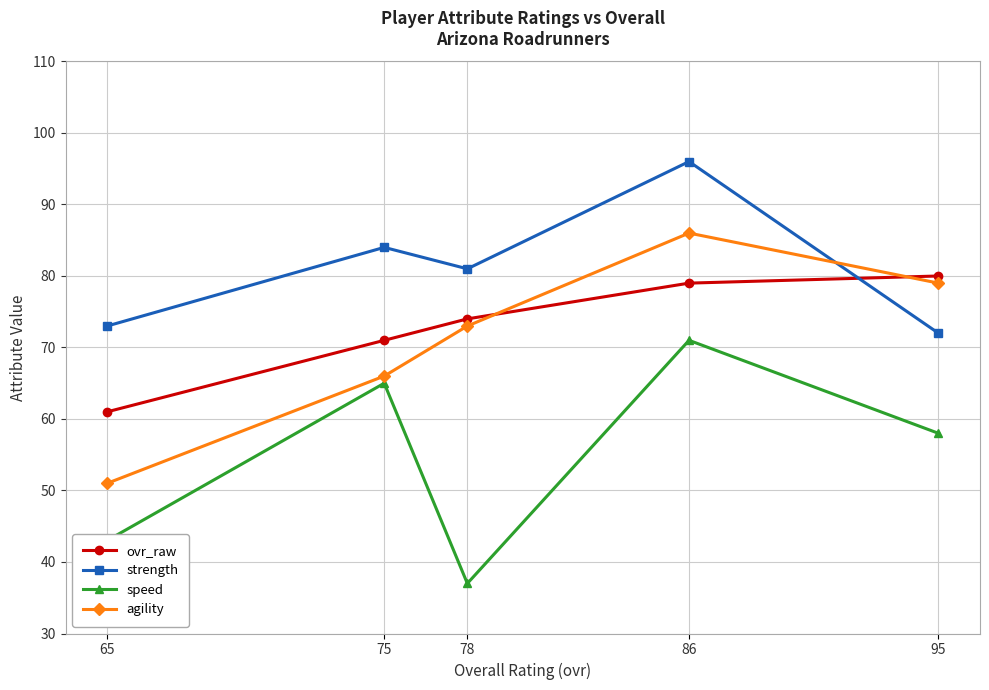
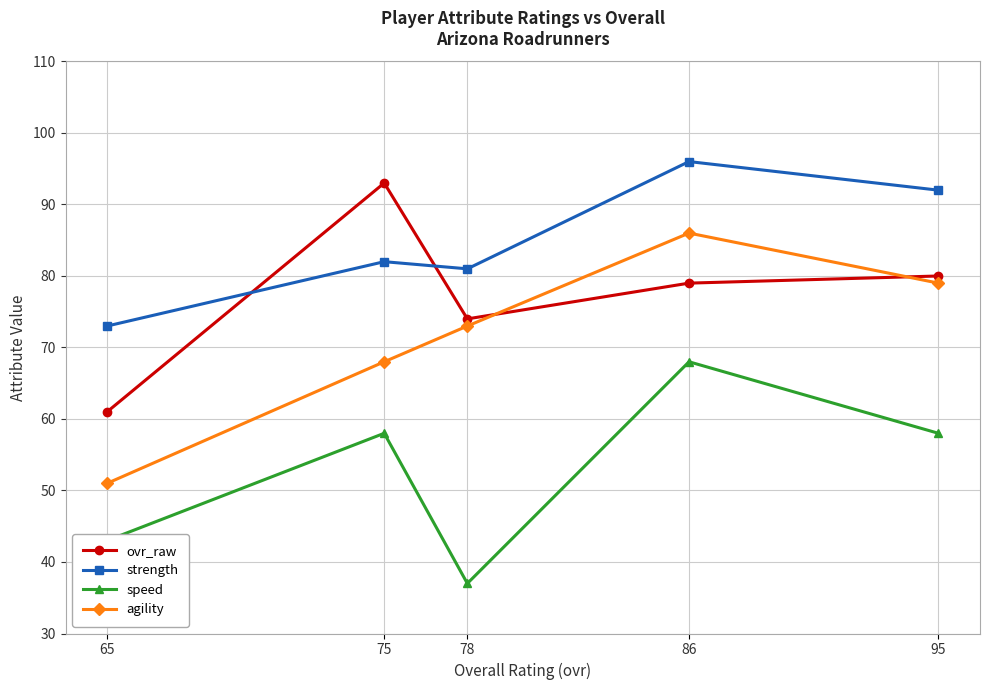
ovr_raw, 75: 71 -> 93
strength, 75: 84 -> 82
speed, 75: 65 -> 58
agility, 75: 66 -> 68
speed, 86: 71 -> 68
strength, 95: 72 -> 92
